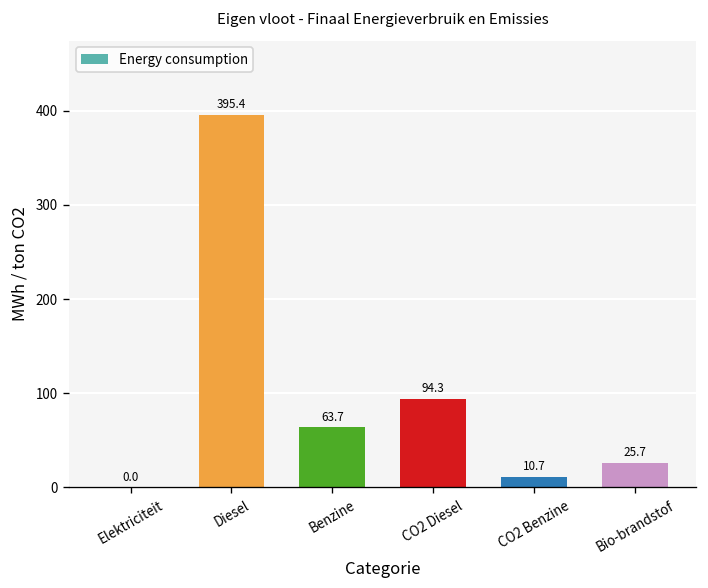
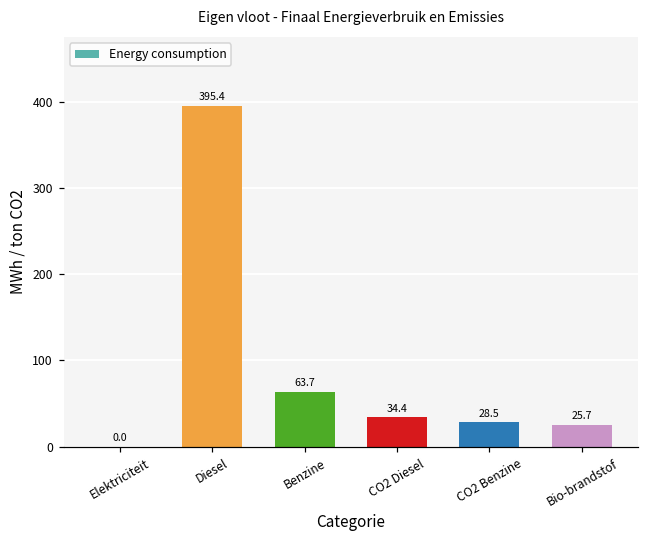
CO2 Diesel: 94.3 -> 34.4
CO2 Benzine: 10.7 -> 28.5
